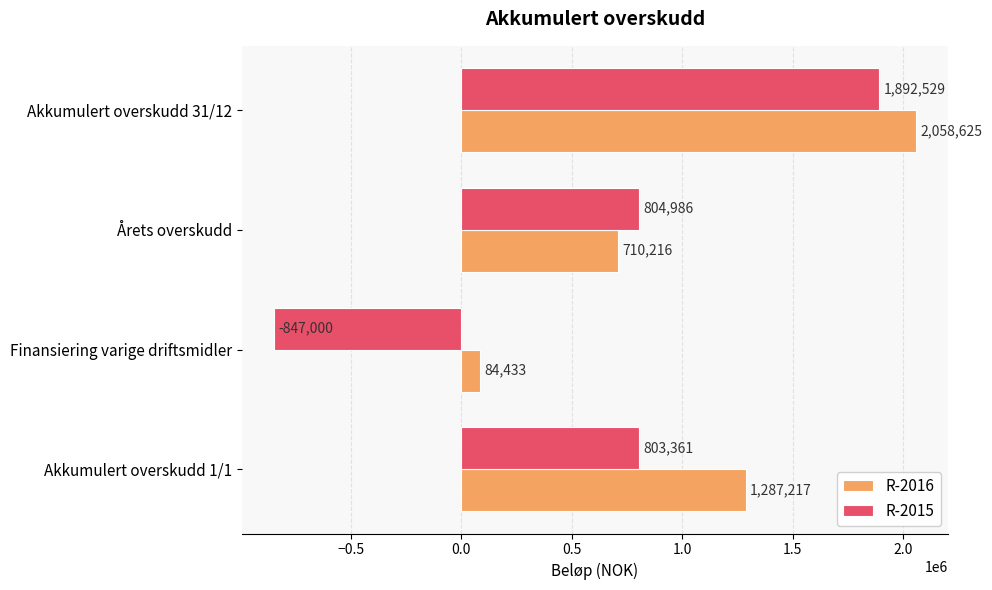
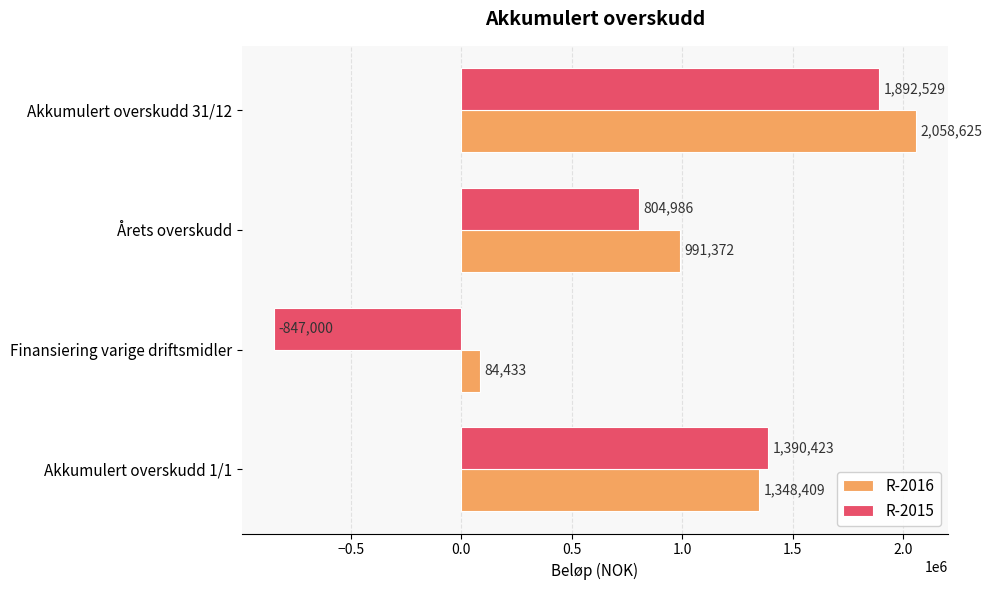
R-2016, Årets overskudd: 710,216 -> 991,372
R-2015, Akkumulert overskudd 1/1: 803,361 -> 1,390,423
R-2016, Akkumulert overskudd 1/1: 1,287,217 -> 1,348,409
